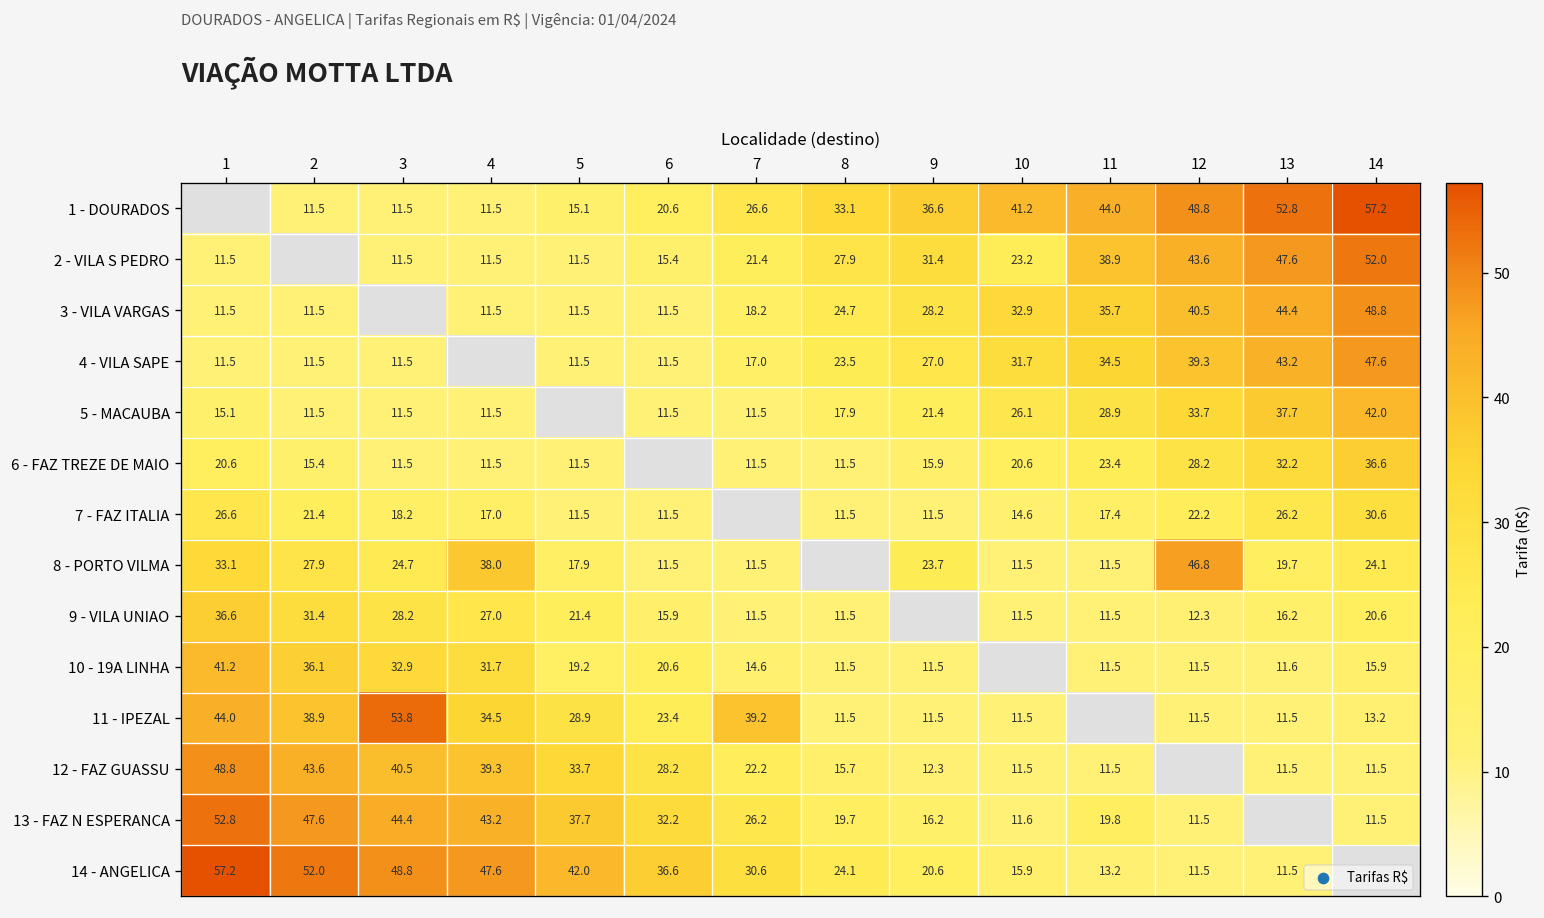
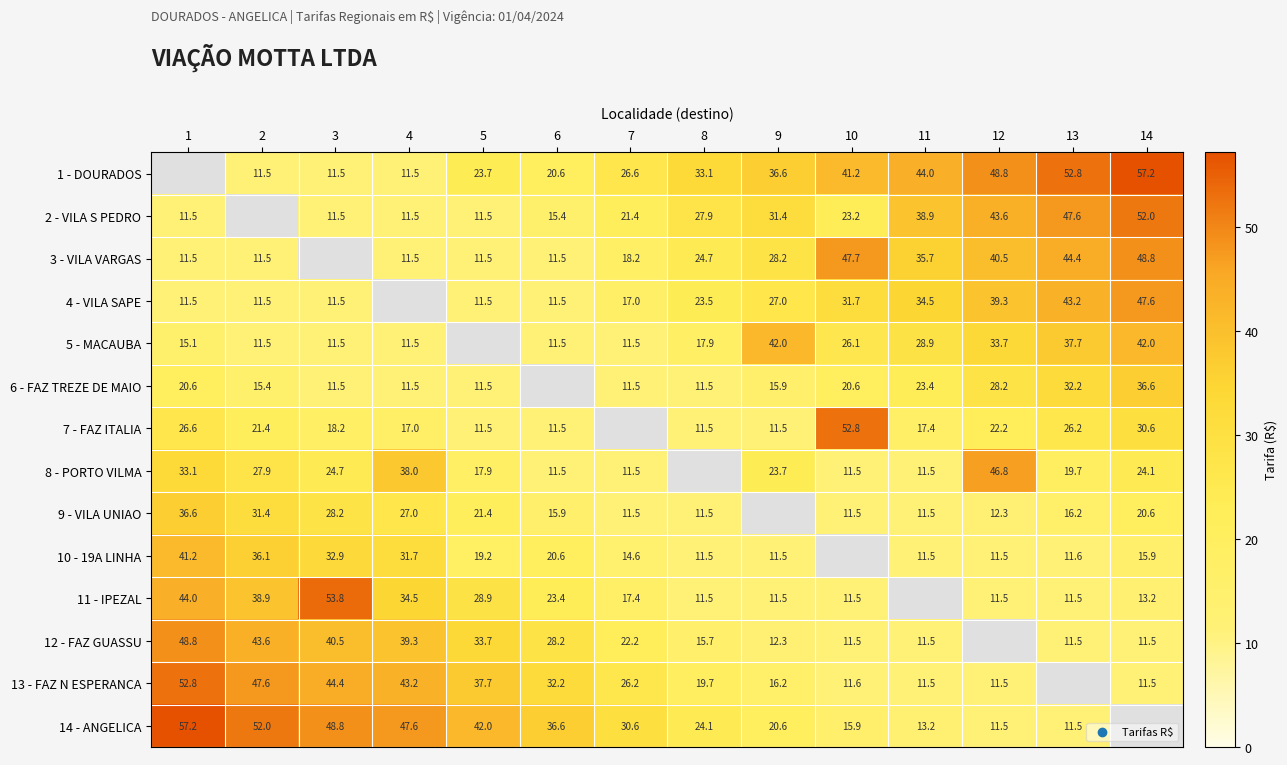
1 - DOURADOS, 5: 15.1 -> 23.7
3 - VILA VARGAS, 10: 32.9 -> 47.7
5 - MACAUBA, 9: 21.4 -> 42.0
7 - FAZ ITALIA, 10: 14.6 -> 52.8
11 - IPEZAL, 7: 39.2 -> 17.4
13 - FAZ N ESPERANCA, 11: 19.8 -> 11.5
